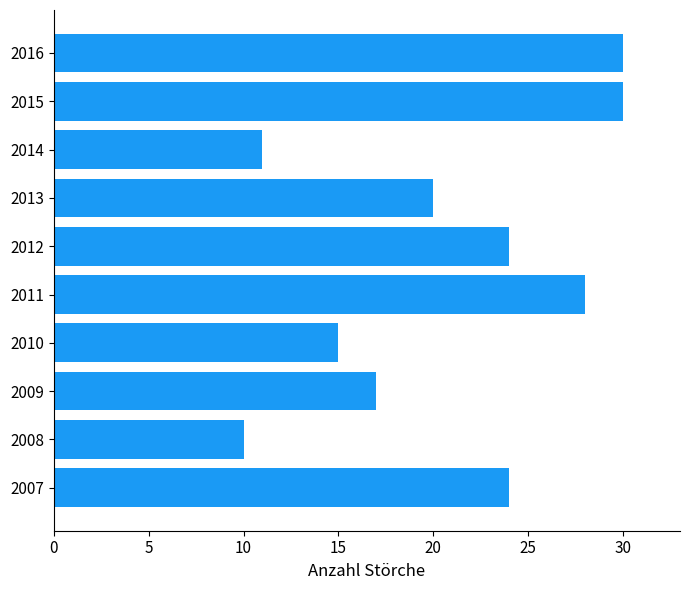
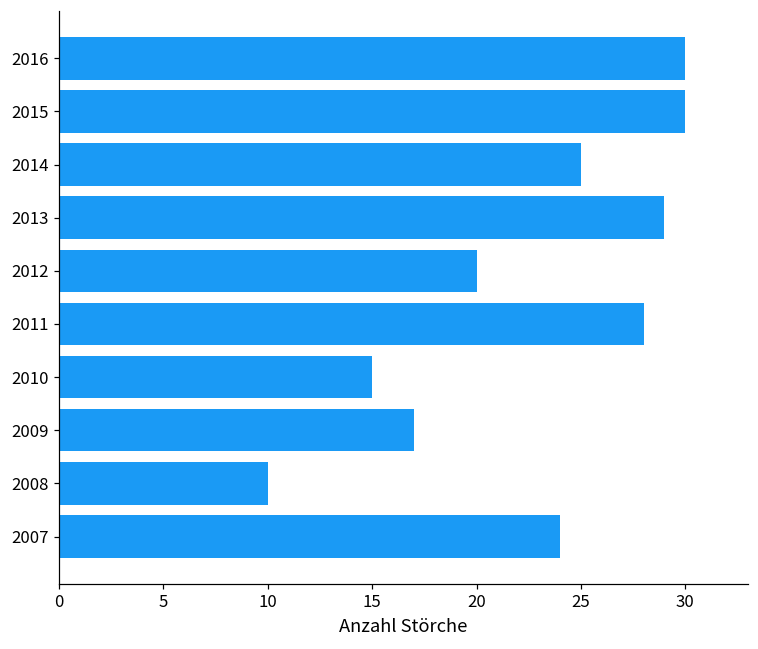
2014: 11 -> 25
2013: 20 -> 29
2012: 24 -> 20
